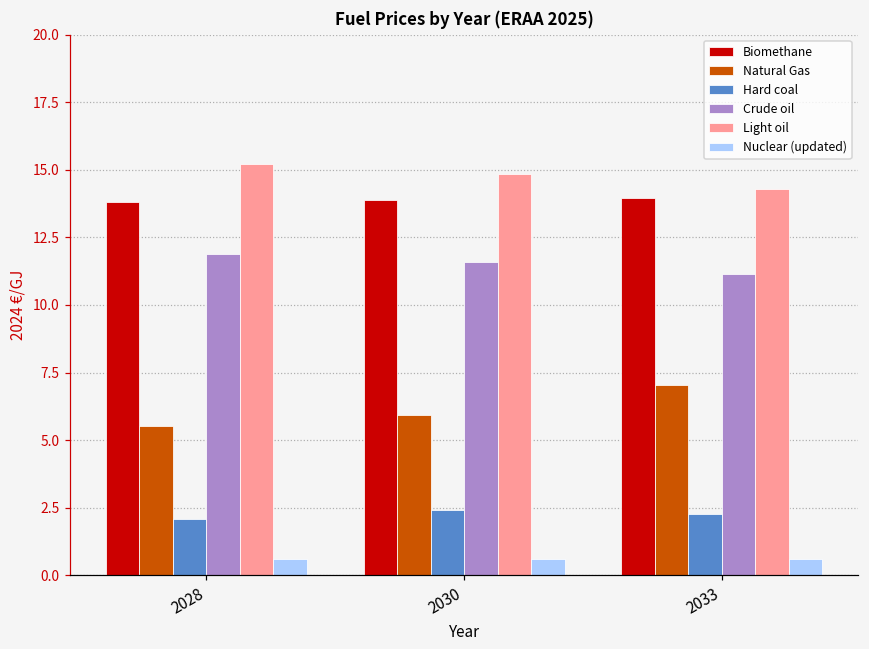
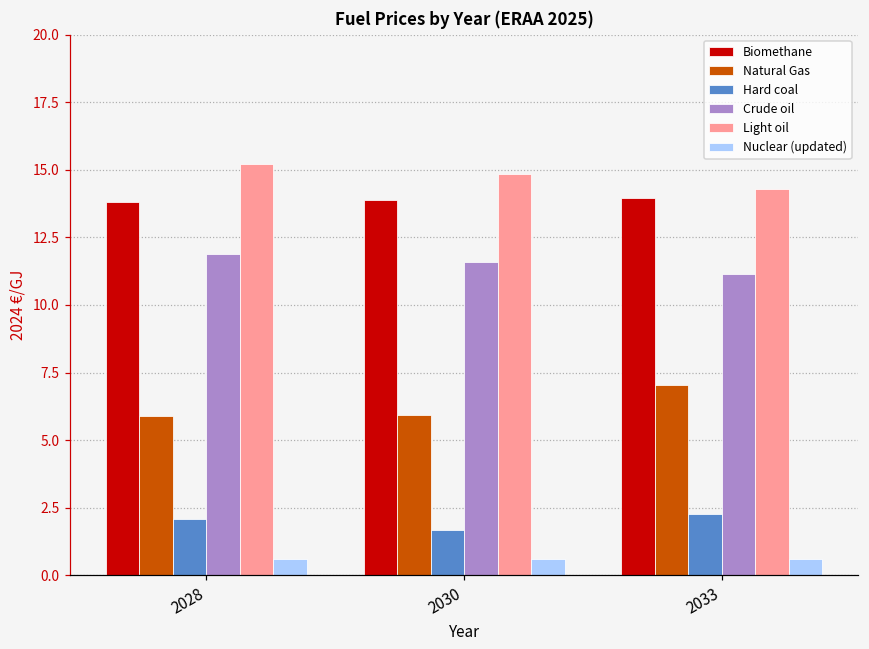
Natural Gas, 2028: 5.5 -> 5.9
Hard coal, 2030: 2.4 -> 1.7
